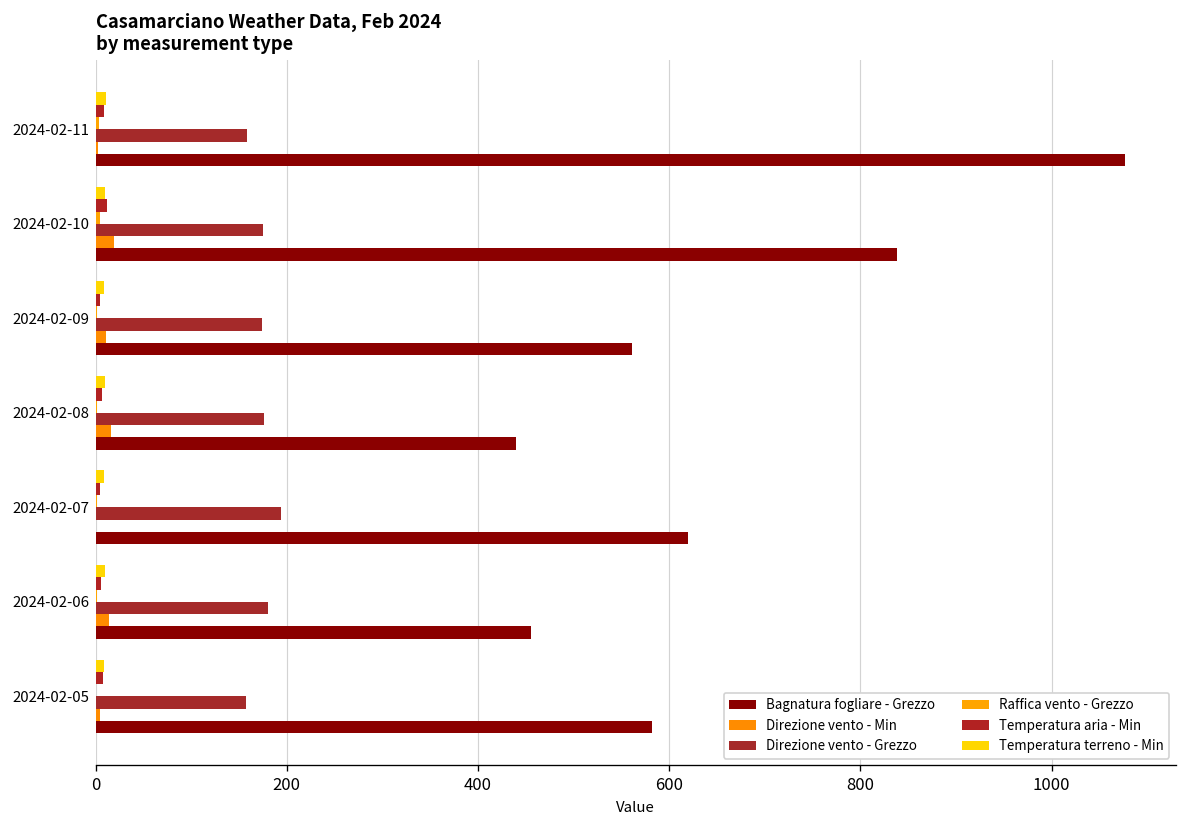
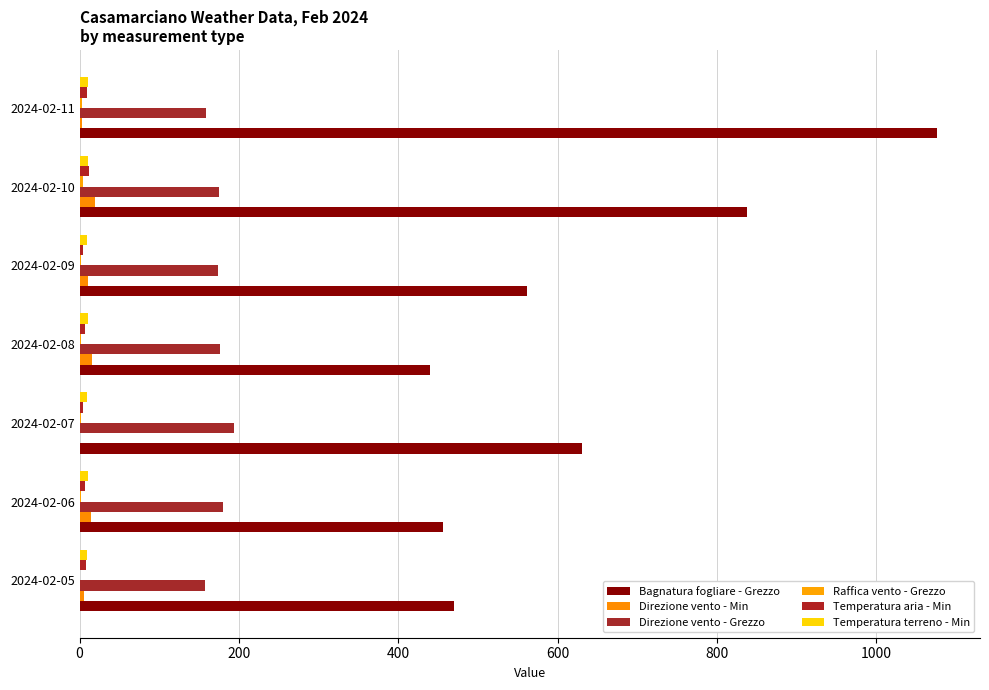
Bagnatura fogliare - Grezzo, 2024-02-07: 620 -> 630
Bagnatura fogliare - Grezzo, 2024-02-05: 580 -> 470
